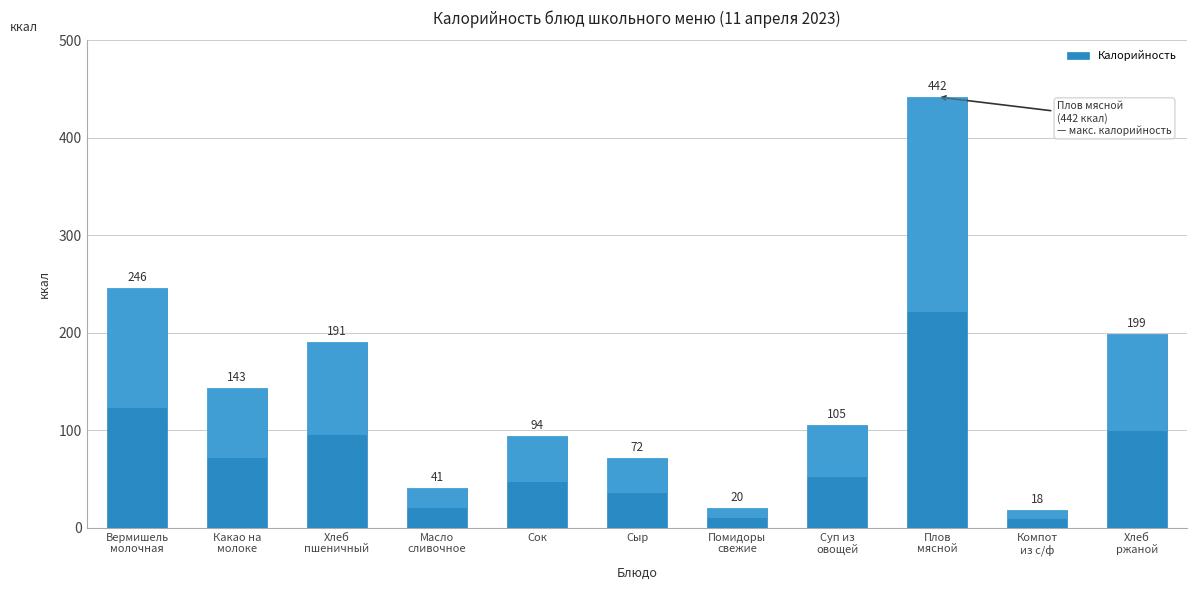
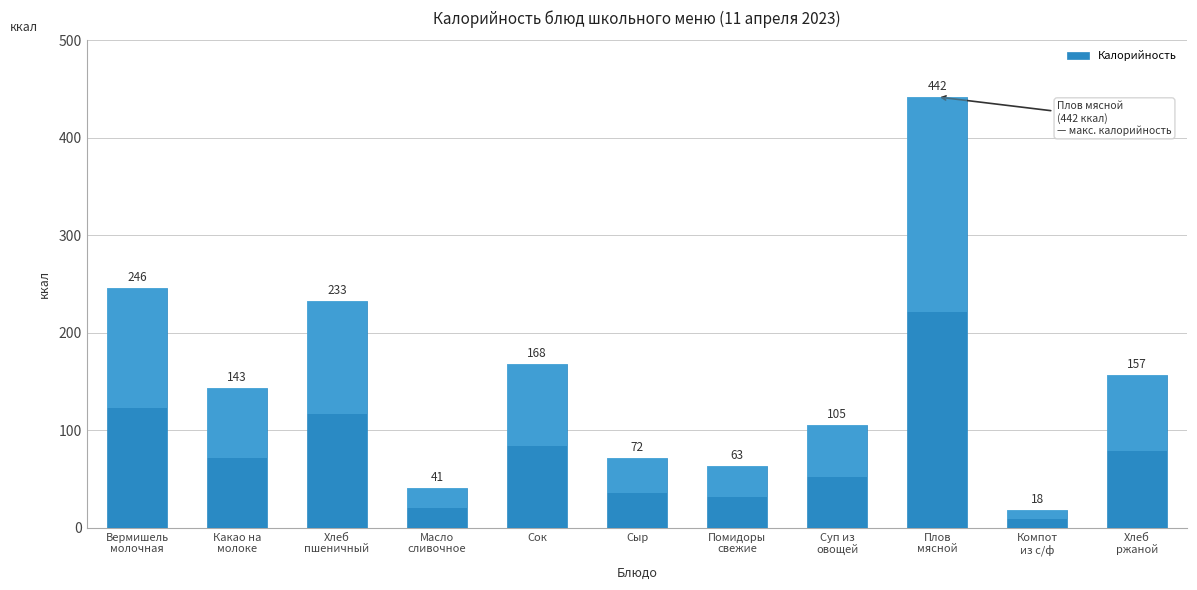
Калорийность, Хлеб пшеничный: 191 -> 233
Калорийность, Сок: 94 -> 168
Калорийность, Помидоры свежие: 20 -> 63
Калорийность, Хлеб ржаной: 199 -> 157
